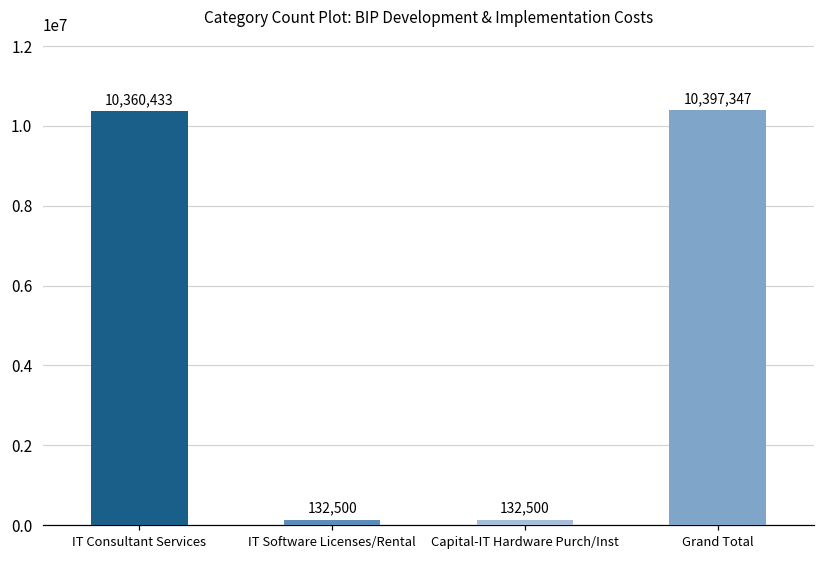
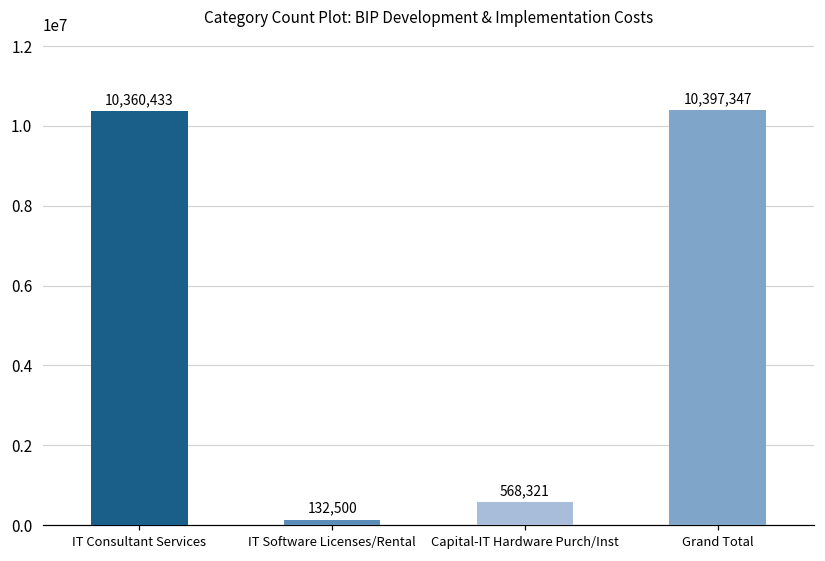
Capital-IT Hardware Purch/Inst: 132,500 -> 568,321
